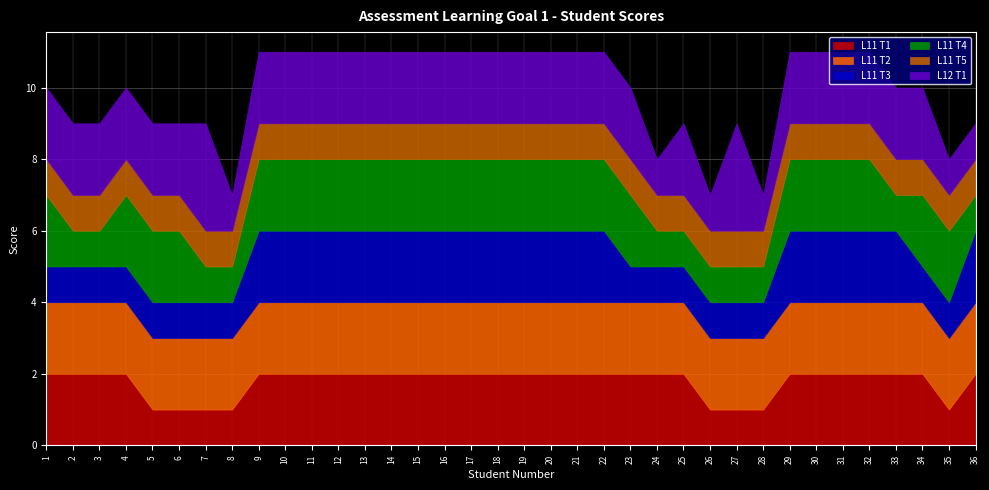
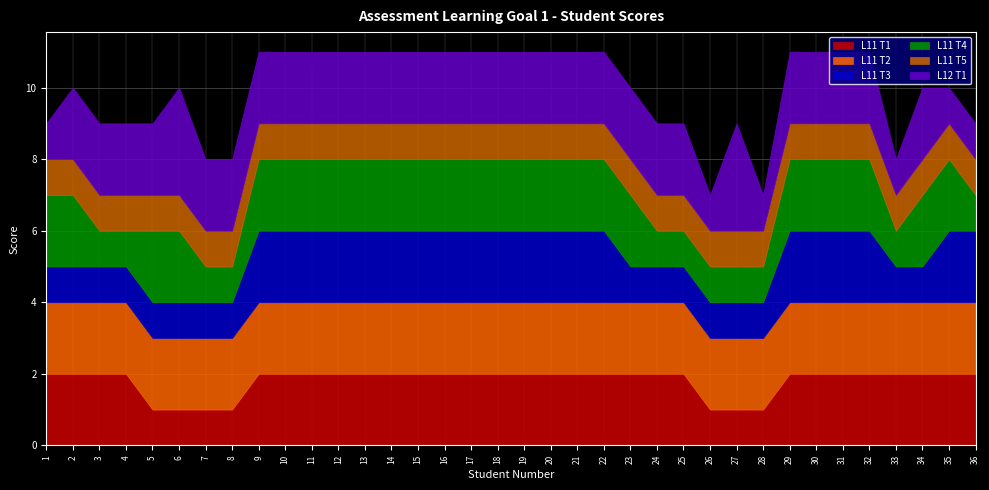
L12 T1, 1: 2 -> 1
L11 T4, 2: 1 -> 2
L11 T4, 4: 2 -> 1
L12 T1, 6: 2 -> 3
L12 T1, 7: 3 -> 2
L12 T1, 8: 1 -> 2
L12 T1, 24: 1 -> 2
L11 T3, 33: 2 -> 1
L12 T1, 33: 2 -> 1
L11 T1, 35: 1 -> 2
L11 T3, 35: 1 -> 2
